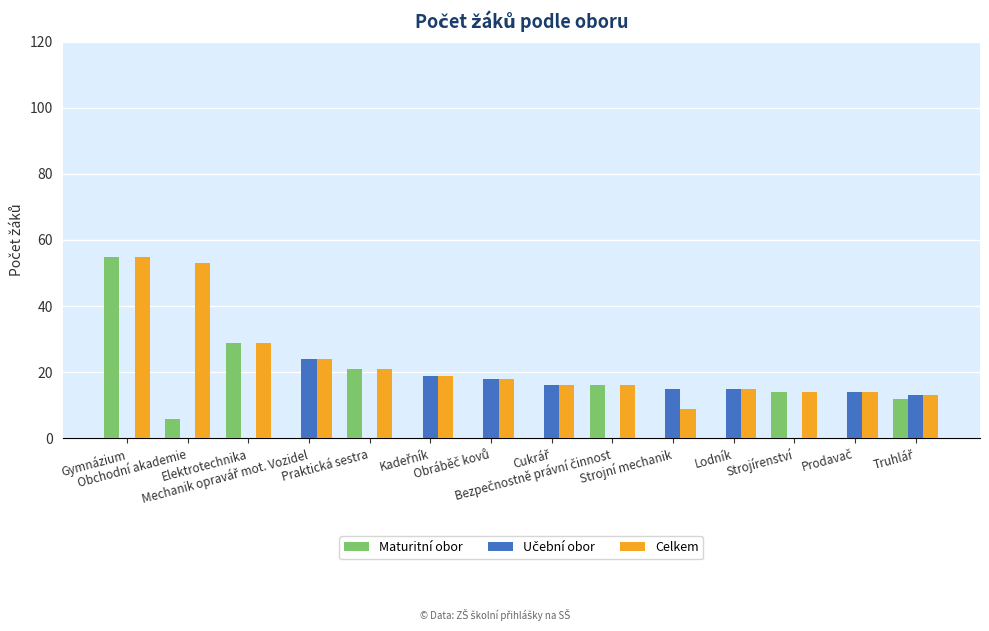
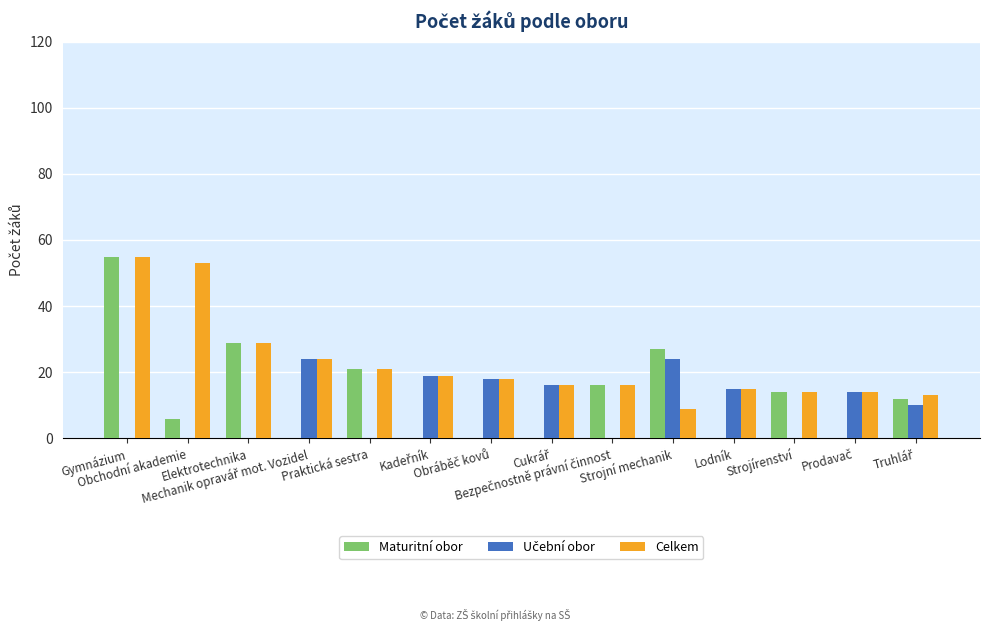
Maturitní obor, Strojní mechanik: 0 -> 27
Učební obor, Strojní mechanik: 15 -> 24
Učební obor, Truhlář: 13 -> 10
